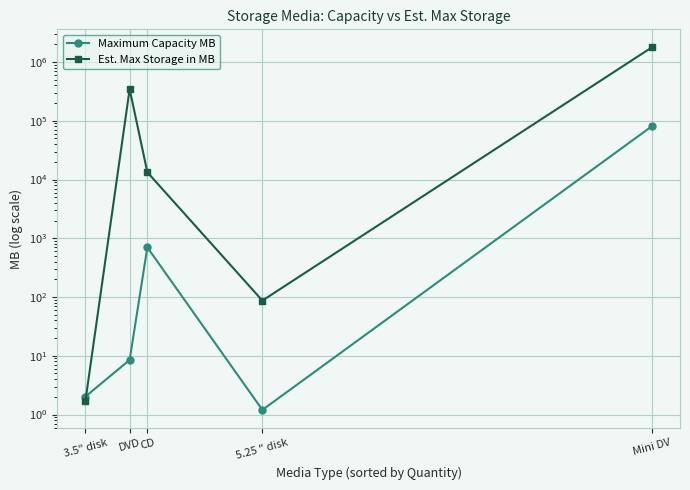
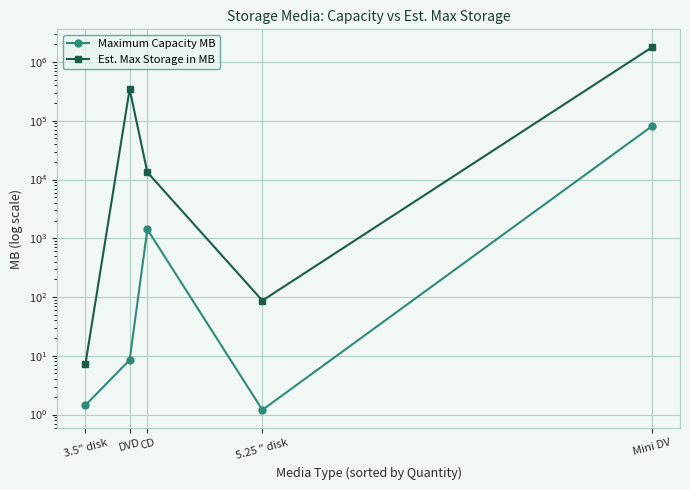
Maximum Capacity MB, 3.5" disk: 2.0 -> 1.4
Est. Max Storage in MB, 3.5" disk: 1.7 -> 7
Maximum Capacity MB, CD: 700 -> 1400
